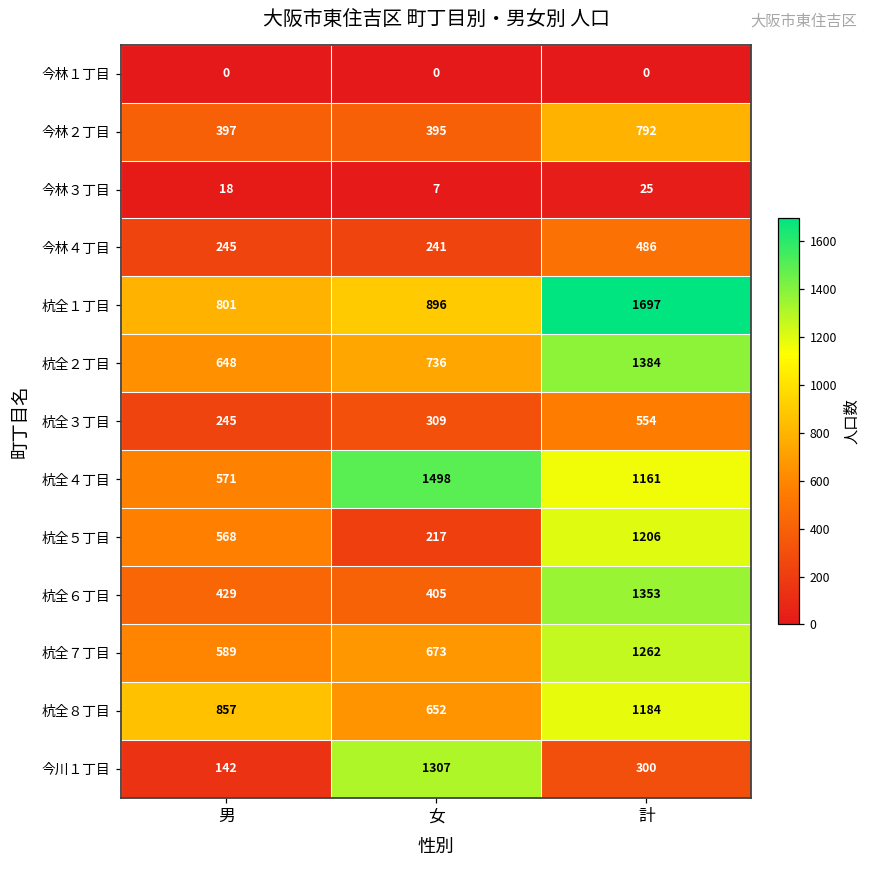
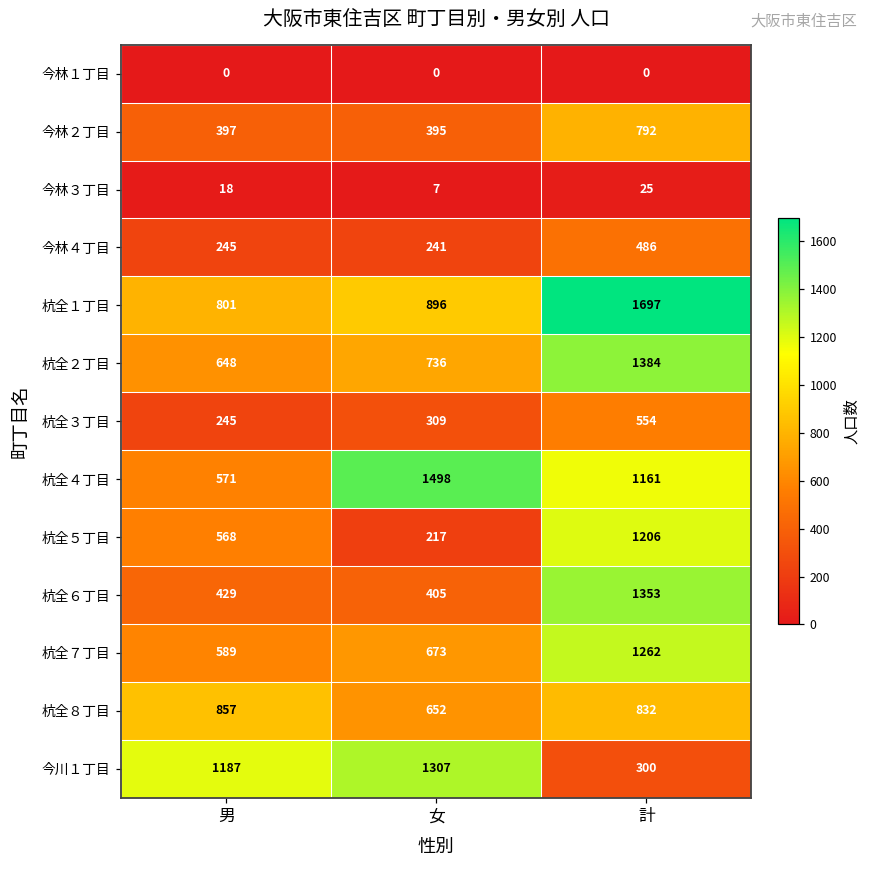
杭全８丁目, 計: 1184 -> 832
今川１丁目, 男: 142 -> 1187
